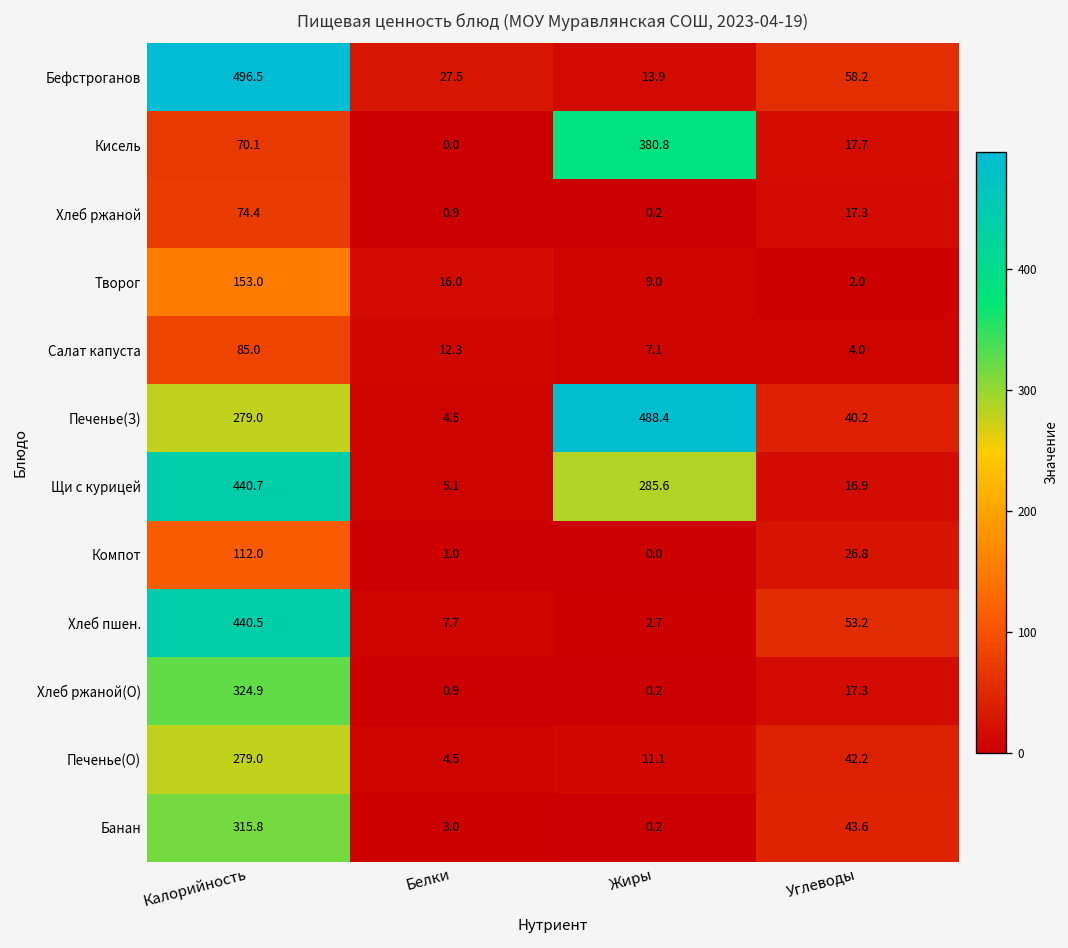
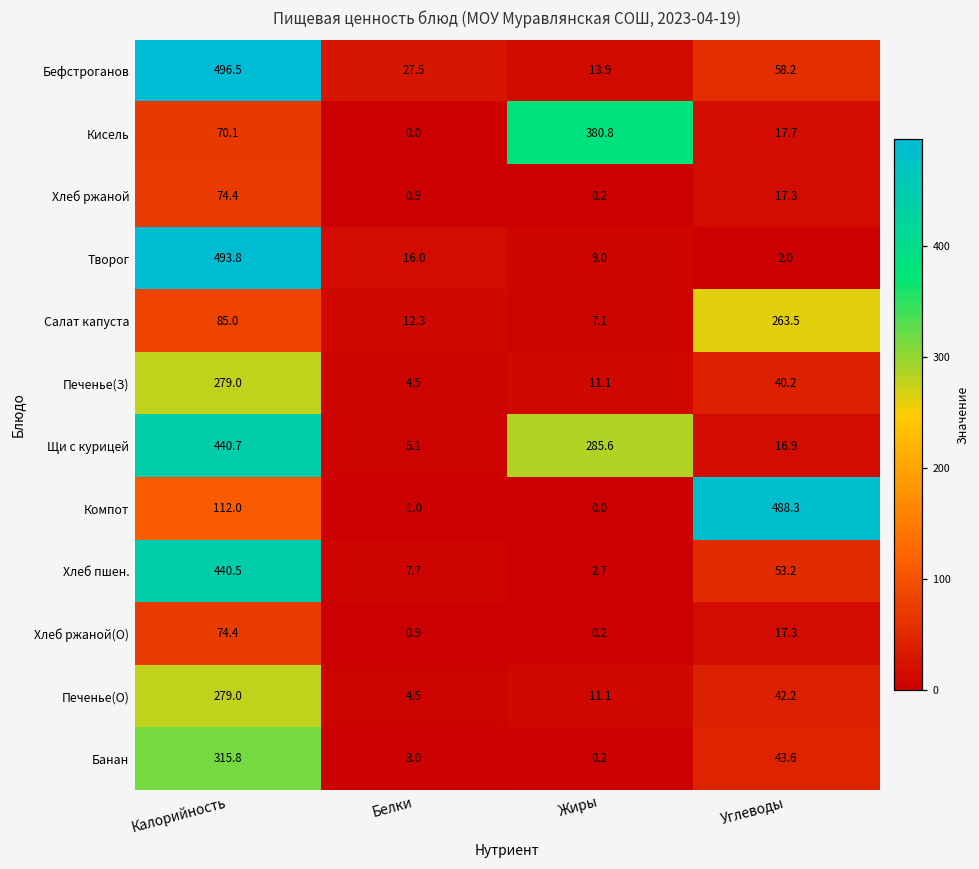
Творог, Калорийность: 153.0 -> 493.8
Салат капуста, Углеводы: 4.0 -> 263.5
Печенье(З), Жиры: 488.4 -> 11.1
Компот, Углеводы: 26.8 -> 488.3
Хлеб ржаной(О), Калорийность: 324.9 -> 74.4
